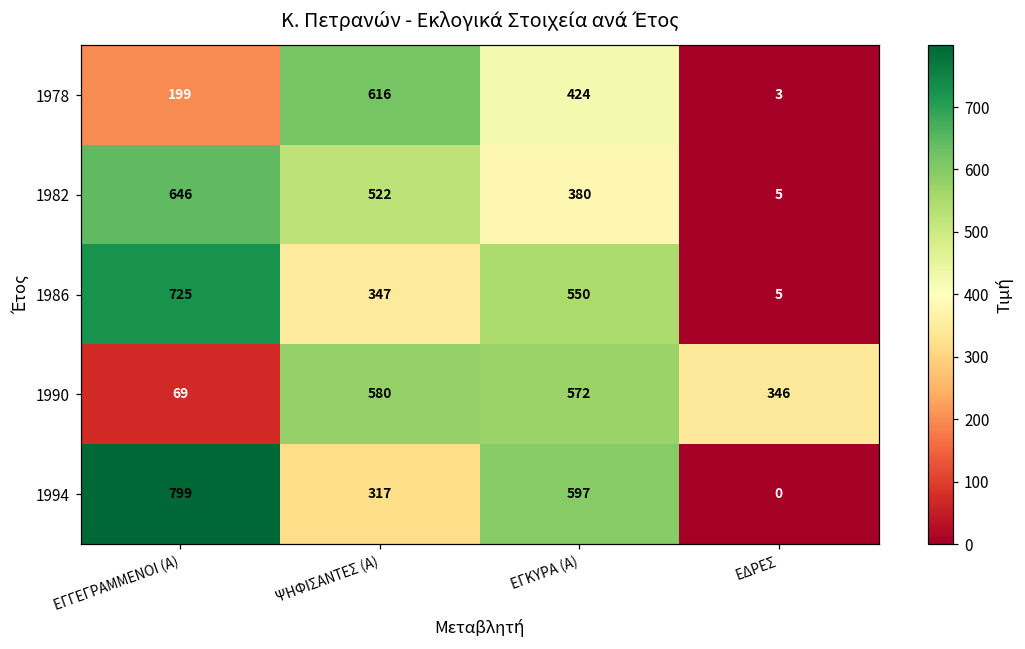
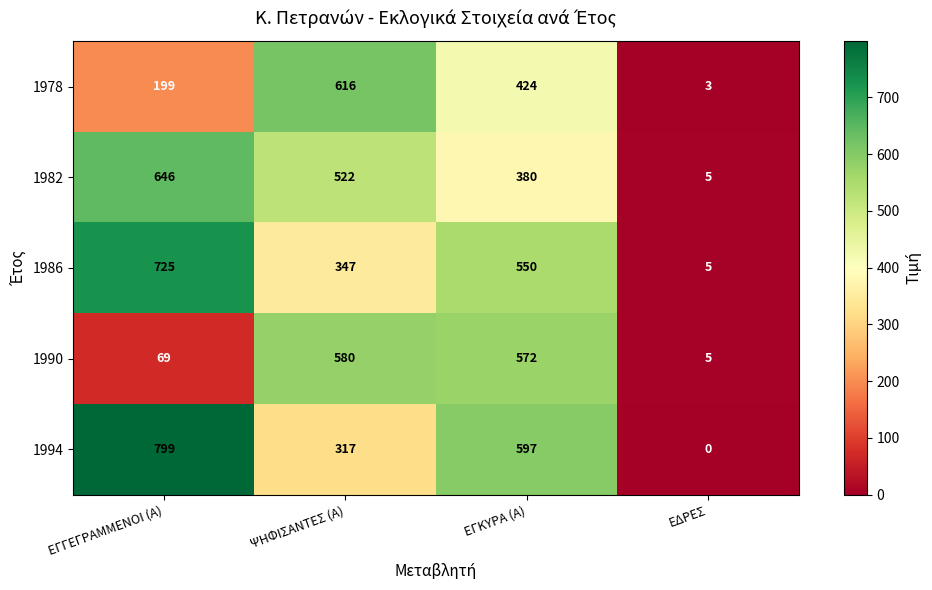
1990, ΕΔΡΕΣ: 346 -> 5
